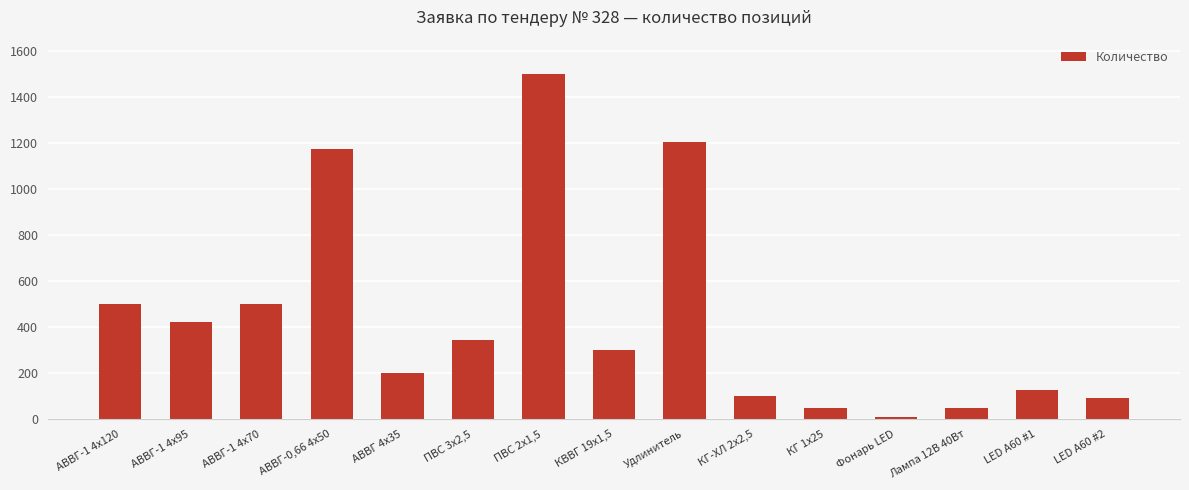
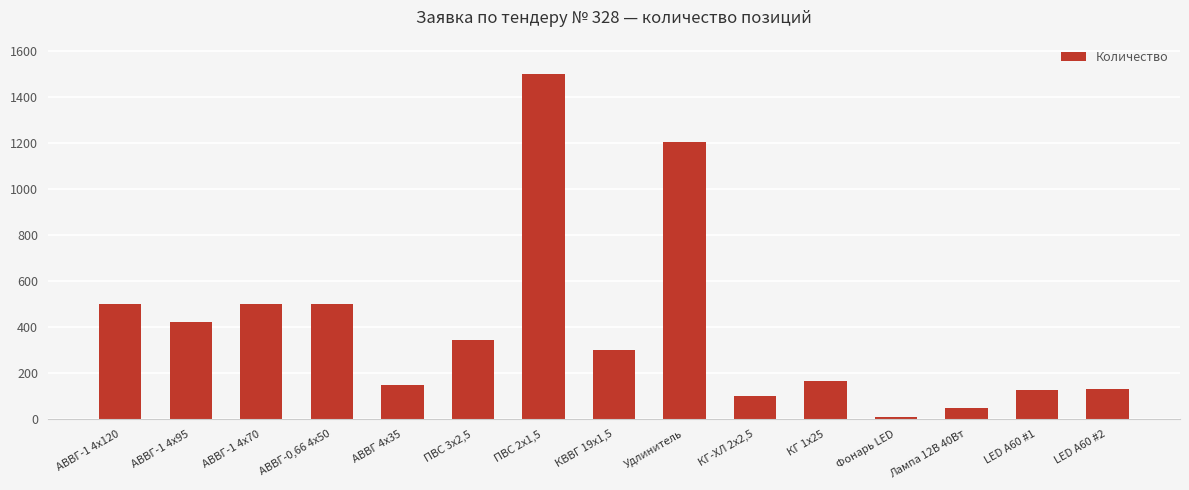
АВВГ-0,66 4х50: 1180 -> 500
АВВГ 4х35: 200 -> 150
КГ 1х25: 50 -> 170
LED A60 #2: 90 -> 130
